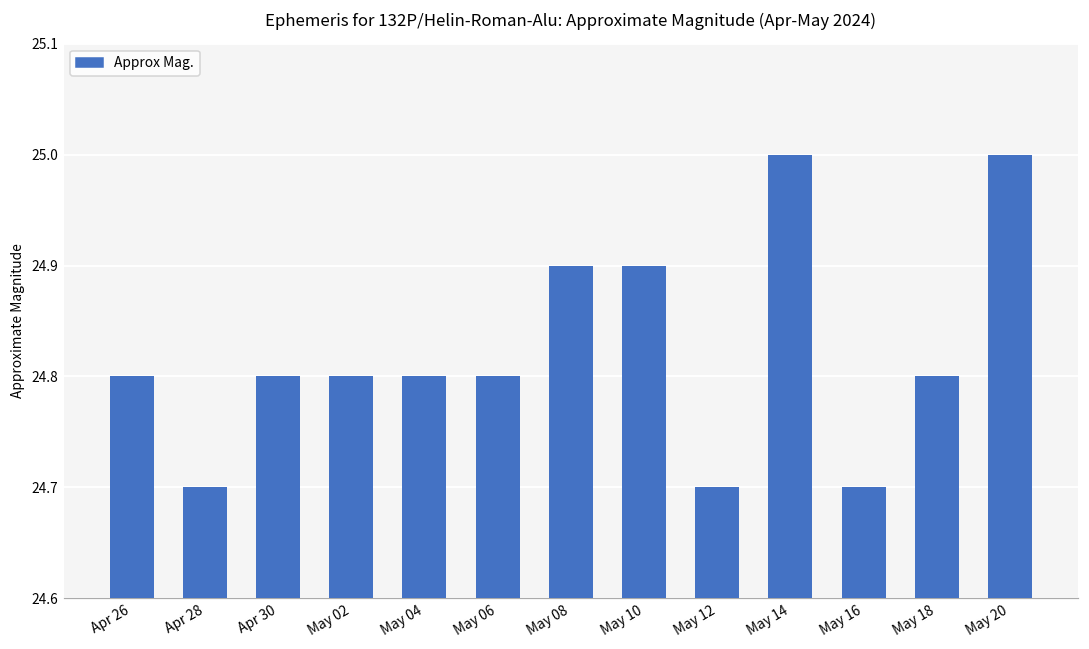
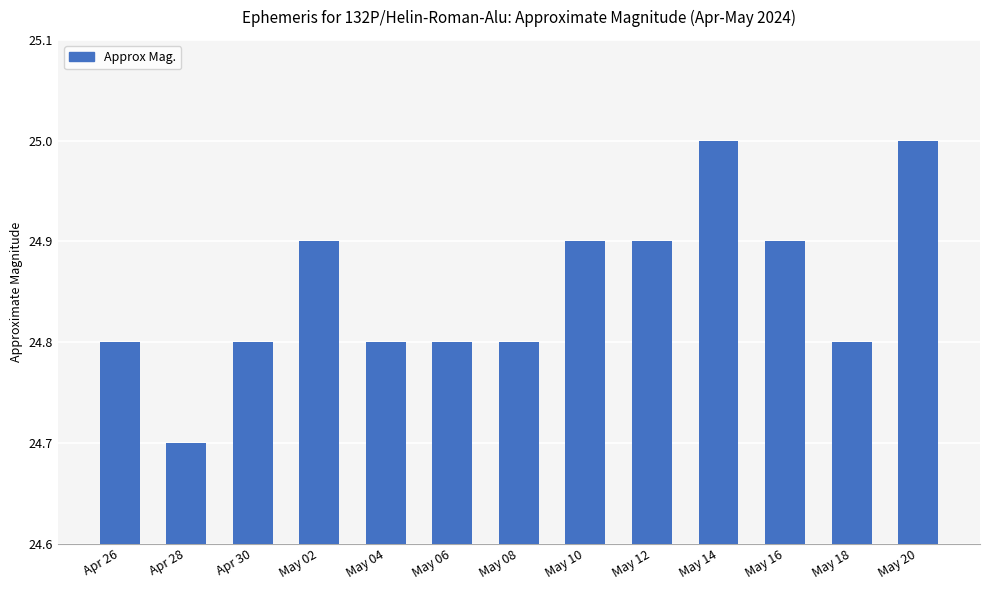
May 02: 24.8 -> 24.9
May 08: 24.9 -> 24.8
May 12: 24.7 -> 24.9
May 16: 24.7 -> 24.9
